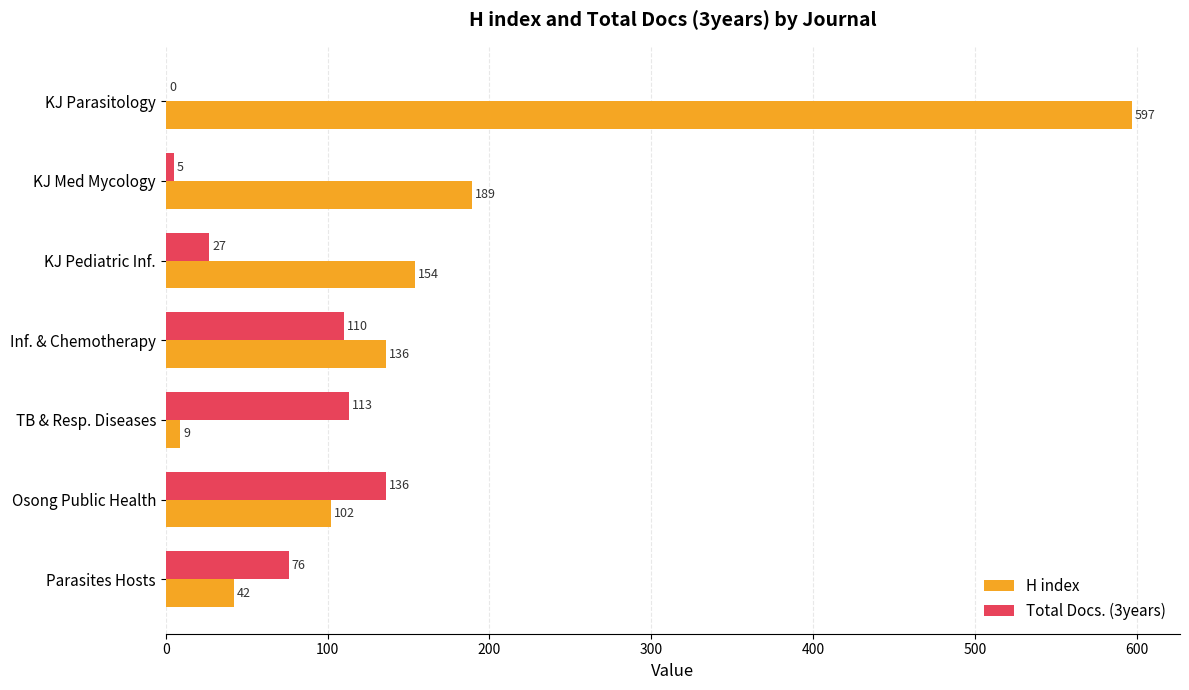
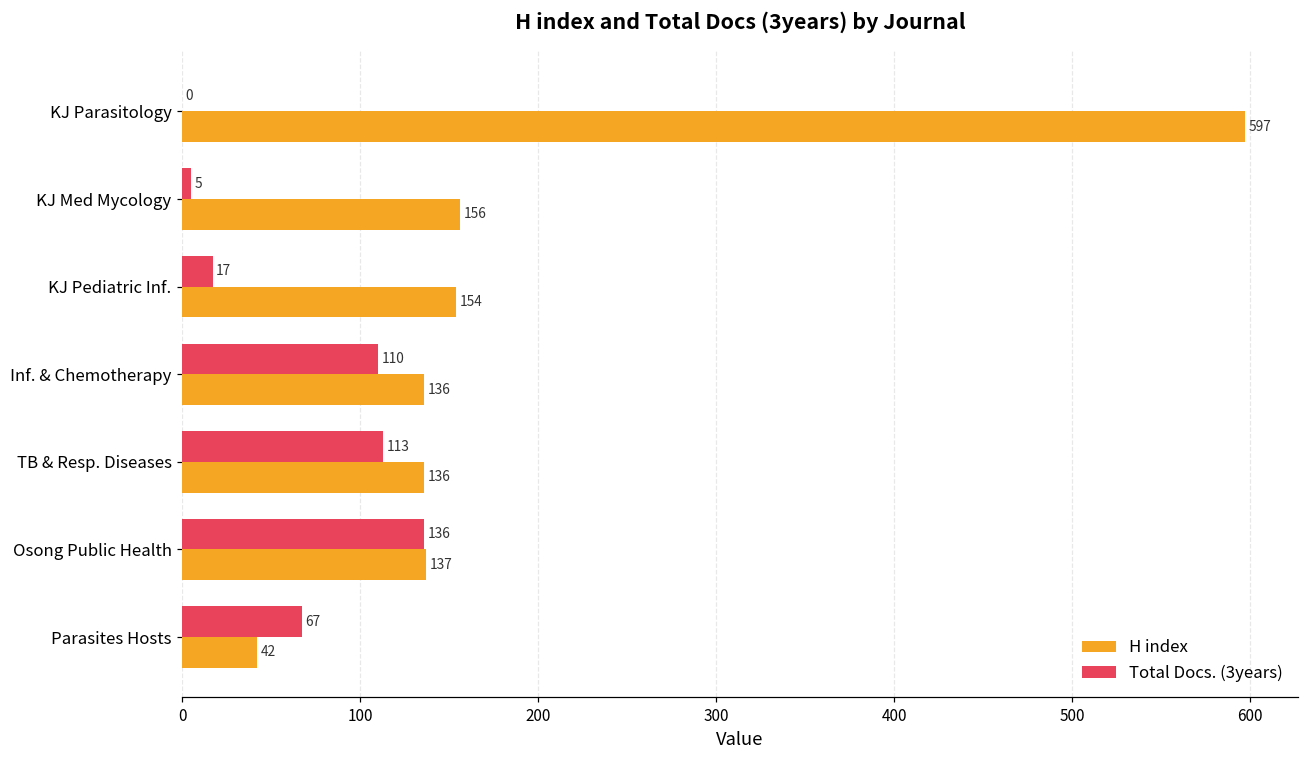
H index, KJ Med Mycology: 189 -> 156
Total Docs. (3years), KJ Pediatric Inf.: 27 -> 17
H index, TB & Resp. Diseases: 9 -> 136
H index, Osong Public Health: 102 -> 137
Total Docs. (3years), Parasites Hosts: 76 -> 67
